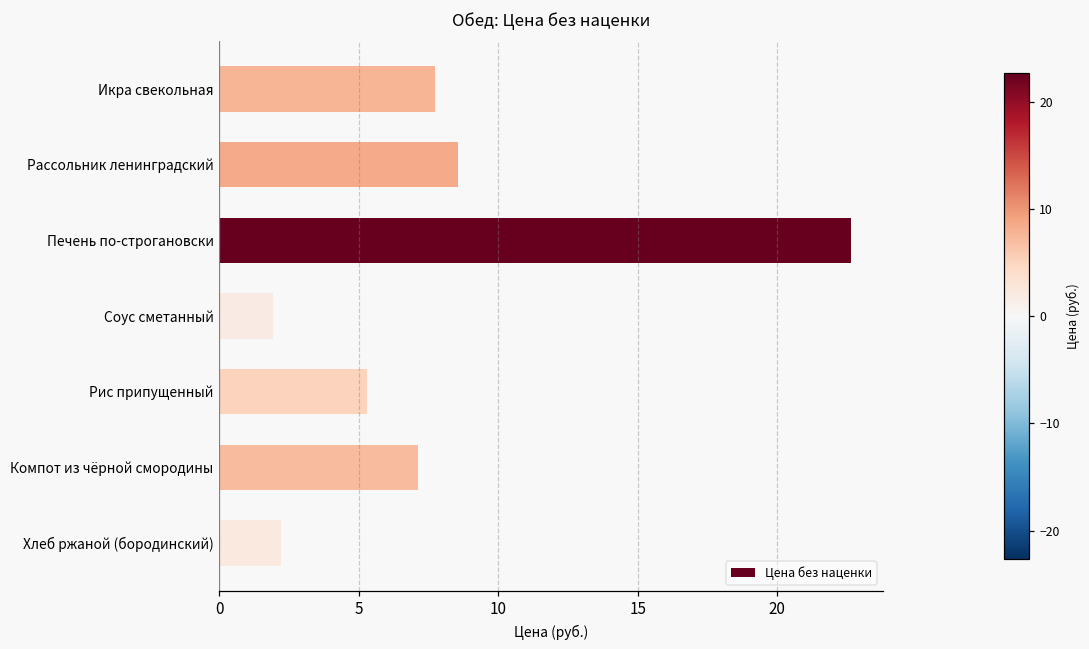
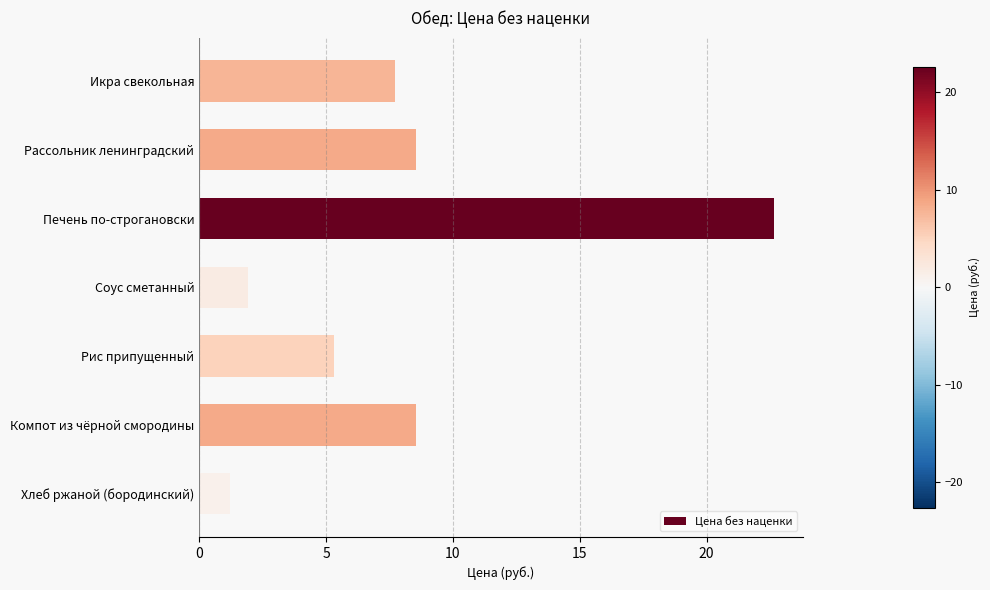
Компот из чёрной смородины: 7.1 -> 8.6
Хлеб ржаной (бородинский): 2.2 -> 1.2
